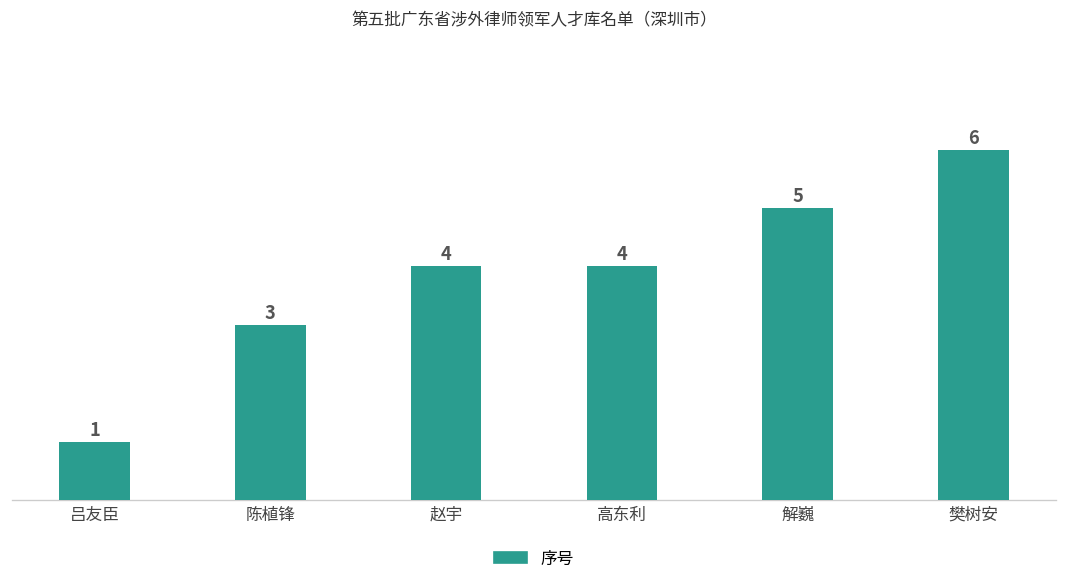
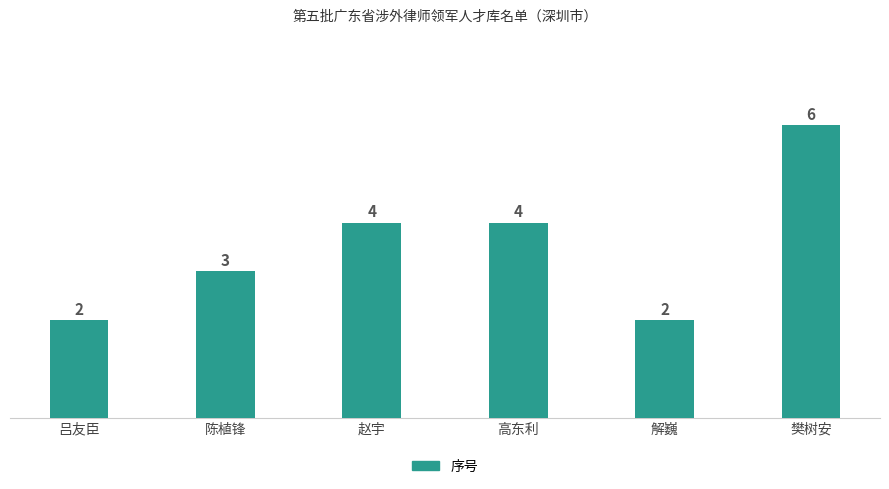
吕友臣: 1 -> 2
解巍: 5 -> 2
